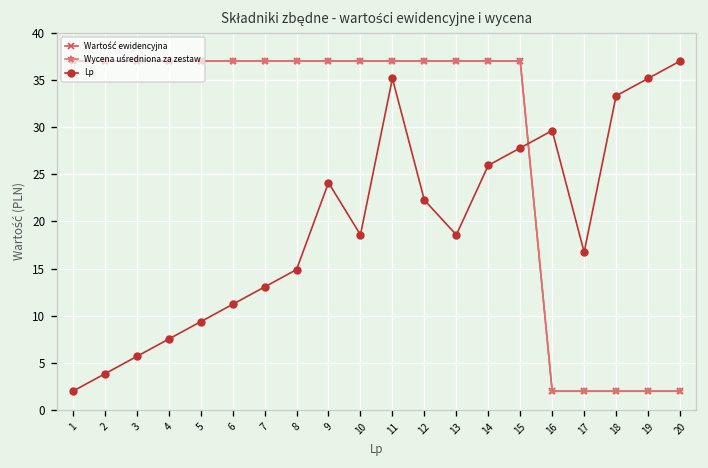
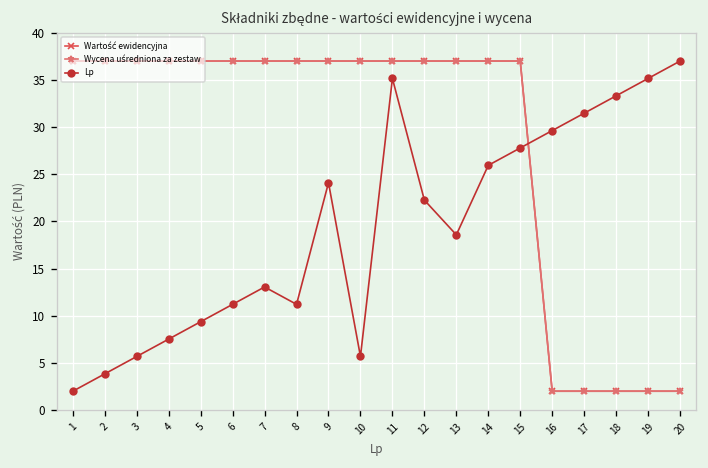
Lp, 8: 15 -> 11
Lp, 10: 19 -> 6
Lp, 17: 17 -> 31
